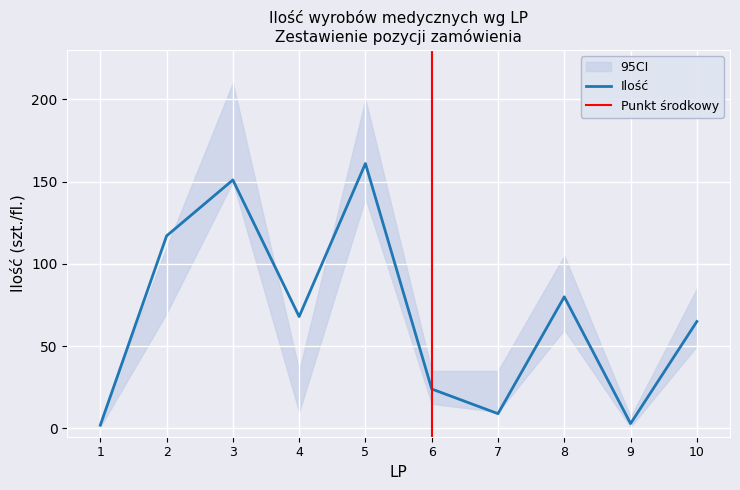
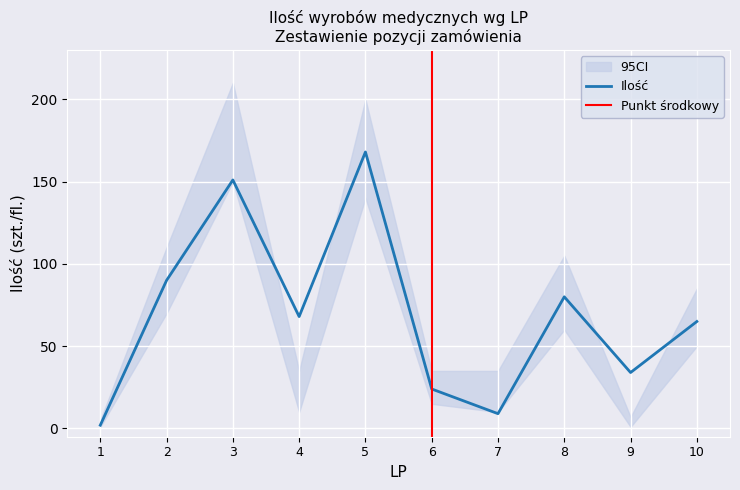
Ilość, 2: 117 -> 90
Ilość, 5: 161 -> 168
Ilość, 9: 3 -> 34
